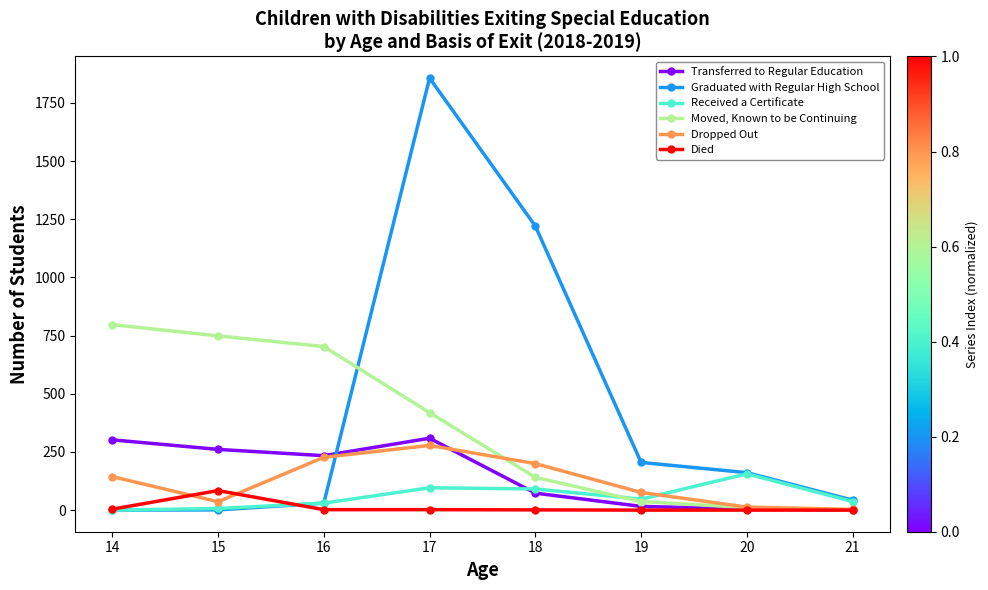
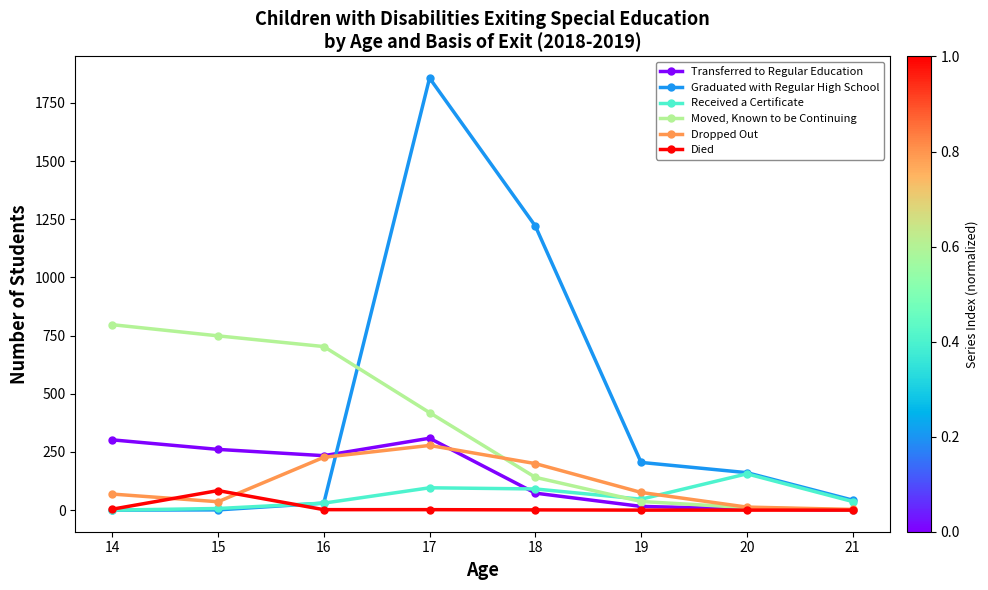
Dropped Out, 14: 140 -> 70
